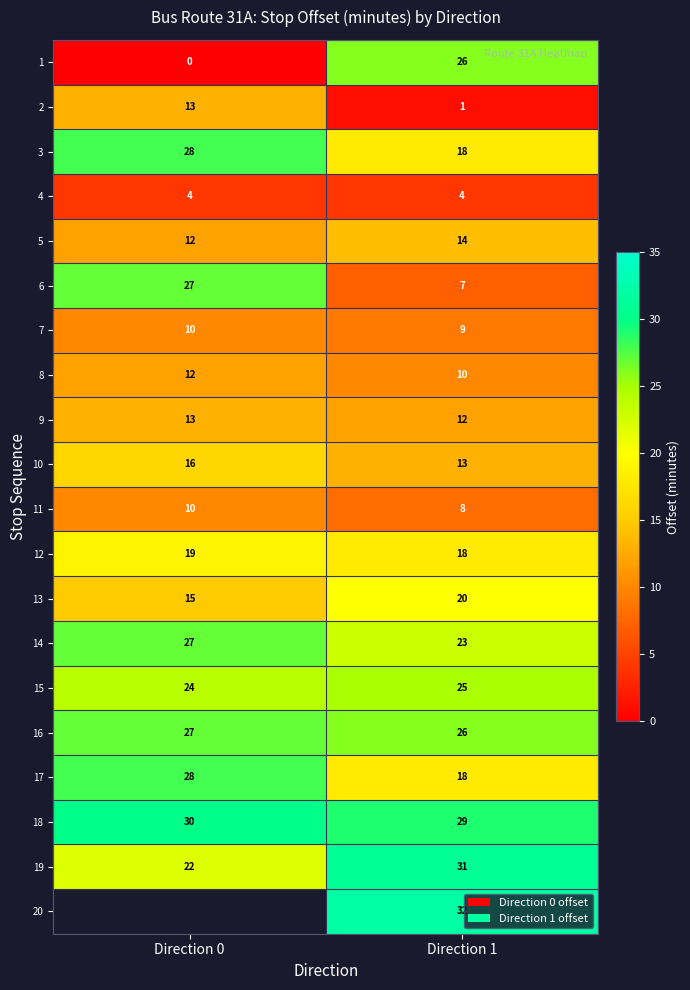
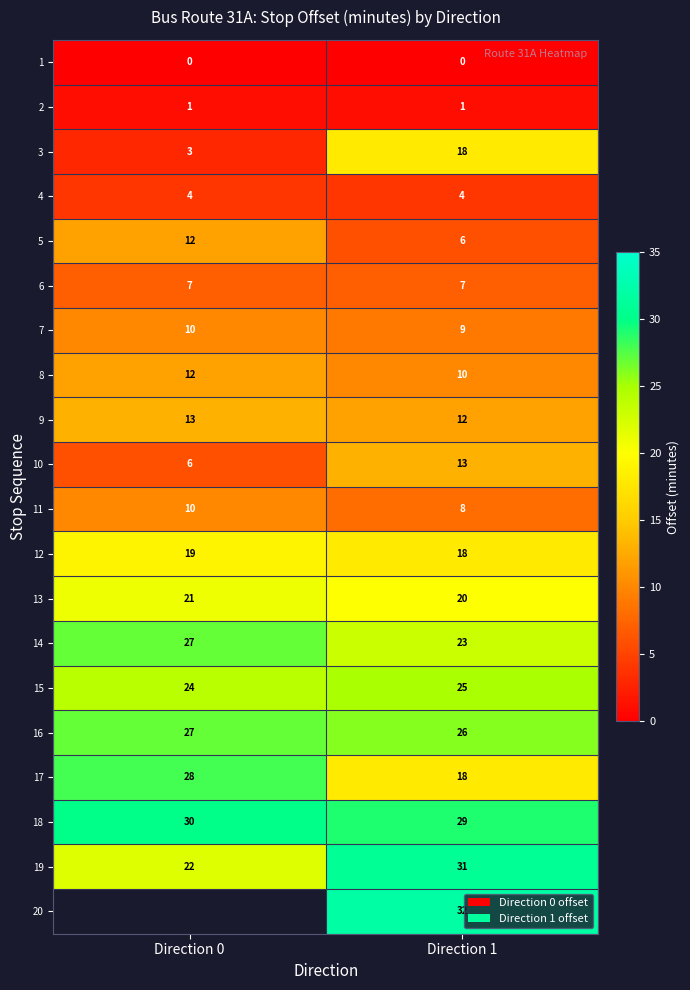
1, Direction 1: 26 -> 0
2, Direction 0: 13 -> 1
3, Direction 0: 28 -> 3
5, Direction 1: 14 -> 6
6, Direction 0: 27 -> 7
10, Direction 0: 16 -> 6
13, Direction 0: 15 -> 21
